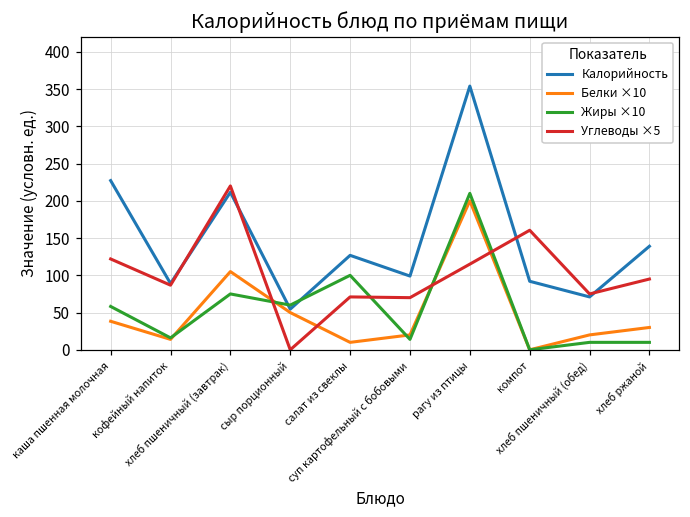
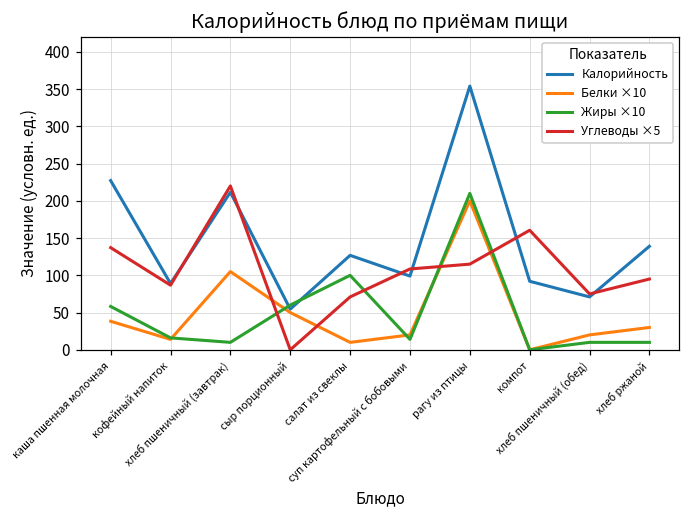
Углеводы ×5, каша пшенная молочная: 120 -> 140
Жиры ×10, хлеб пшеничный (завтрак): 80 -> 10
Углеводы ×5, суп картофельный с бобовыми: 70 -> 110
